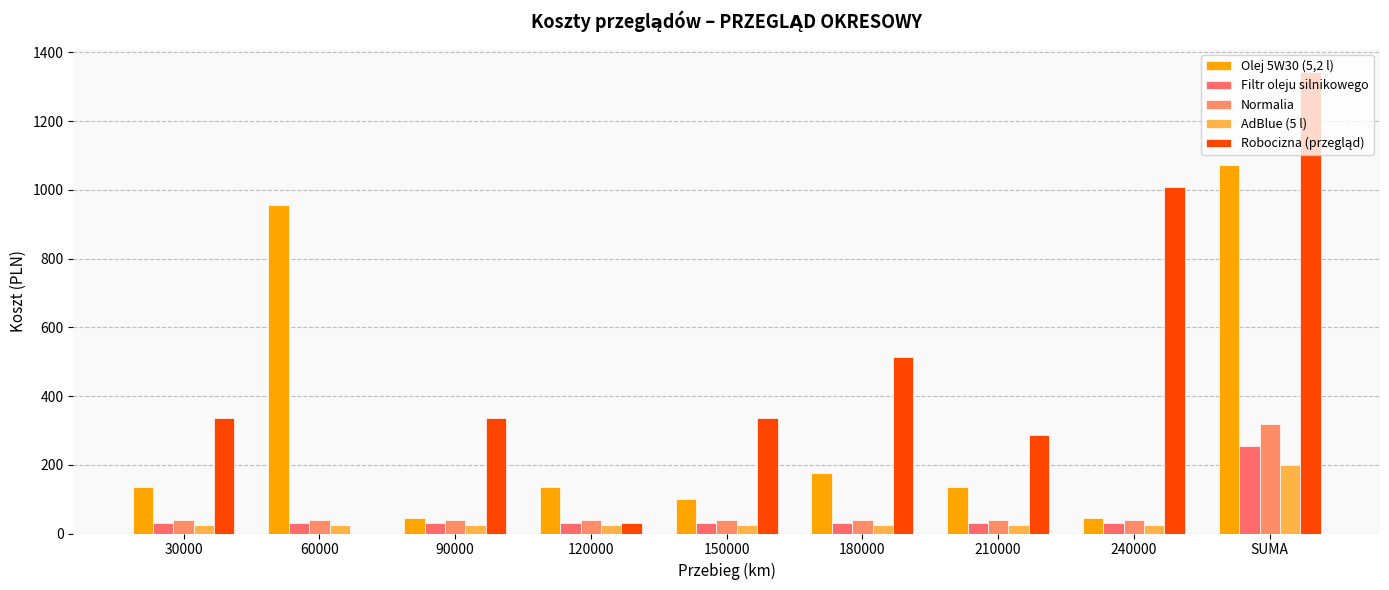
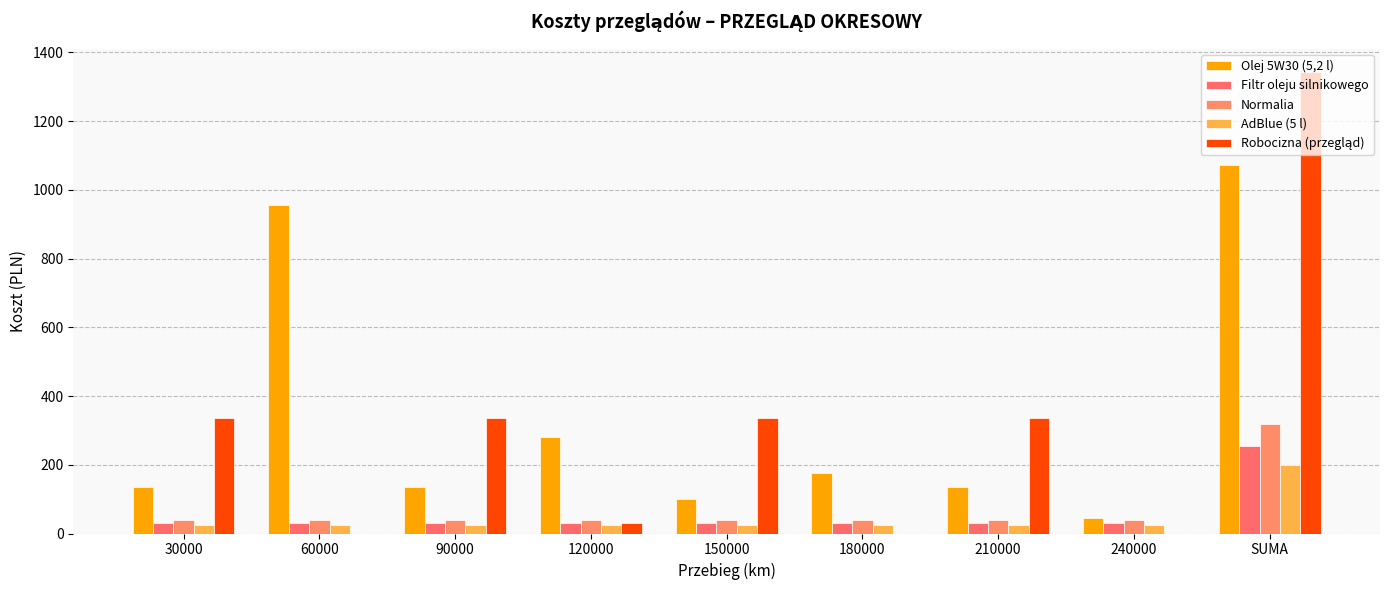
Olej 5W30 (5,2 l), 90000: 50 -> 130
Olej 5W30 (5,2 l), 120000: 130 -> 280
Robocizna (przegląd), 180000: 510 -> 0
Robocizna (przegląd), 210000: 290 -> 340
Robocizna (przegląd), 240000: 1010 -> 0
